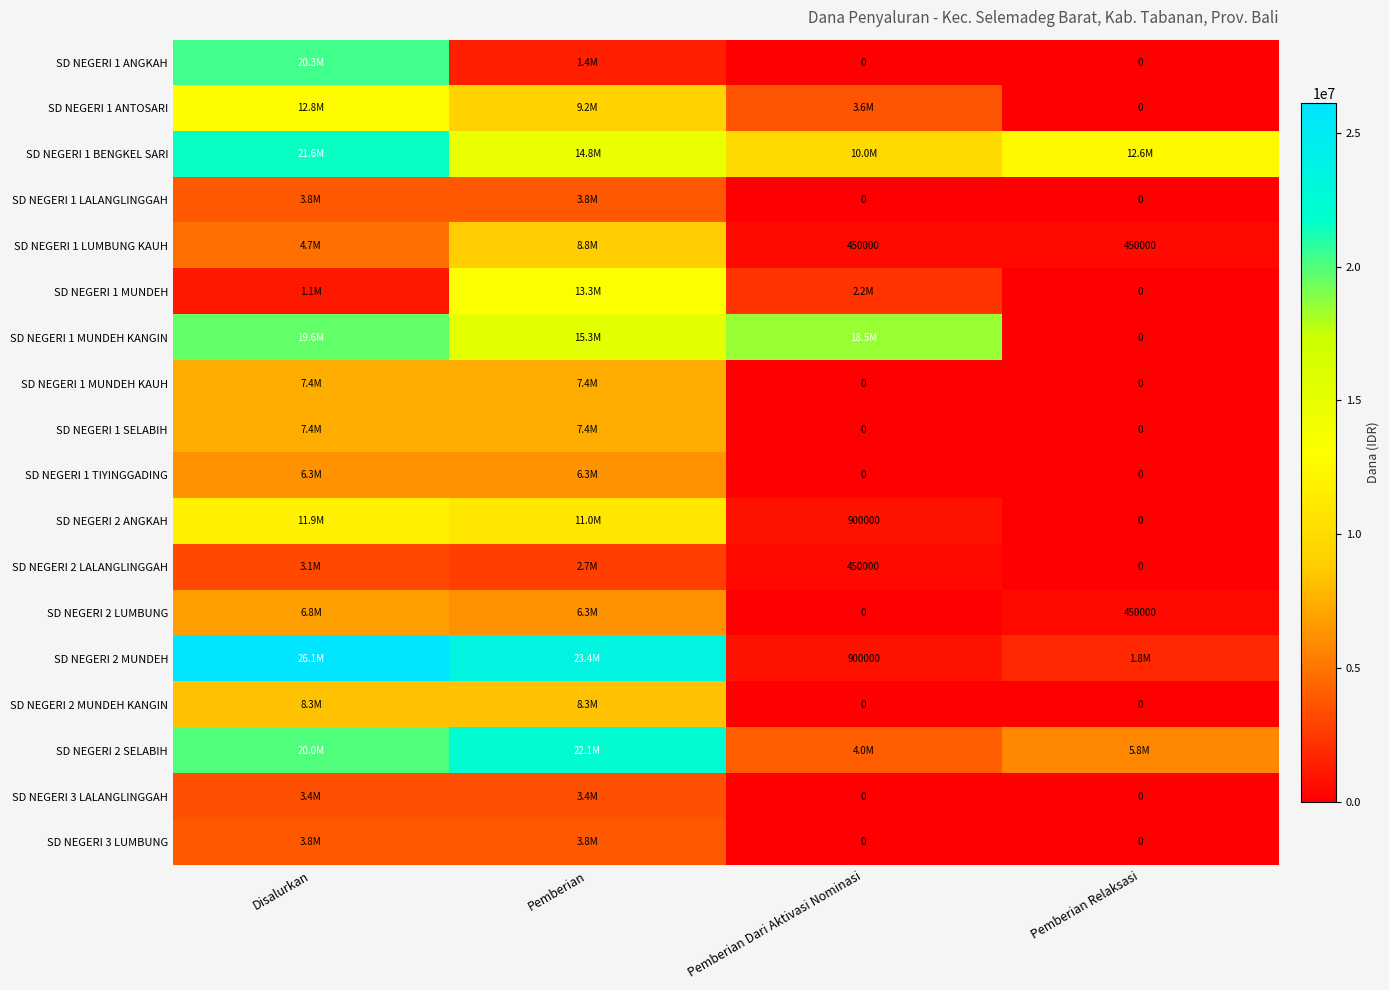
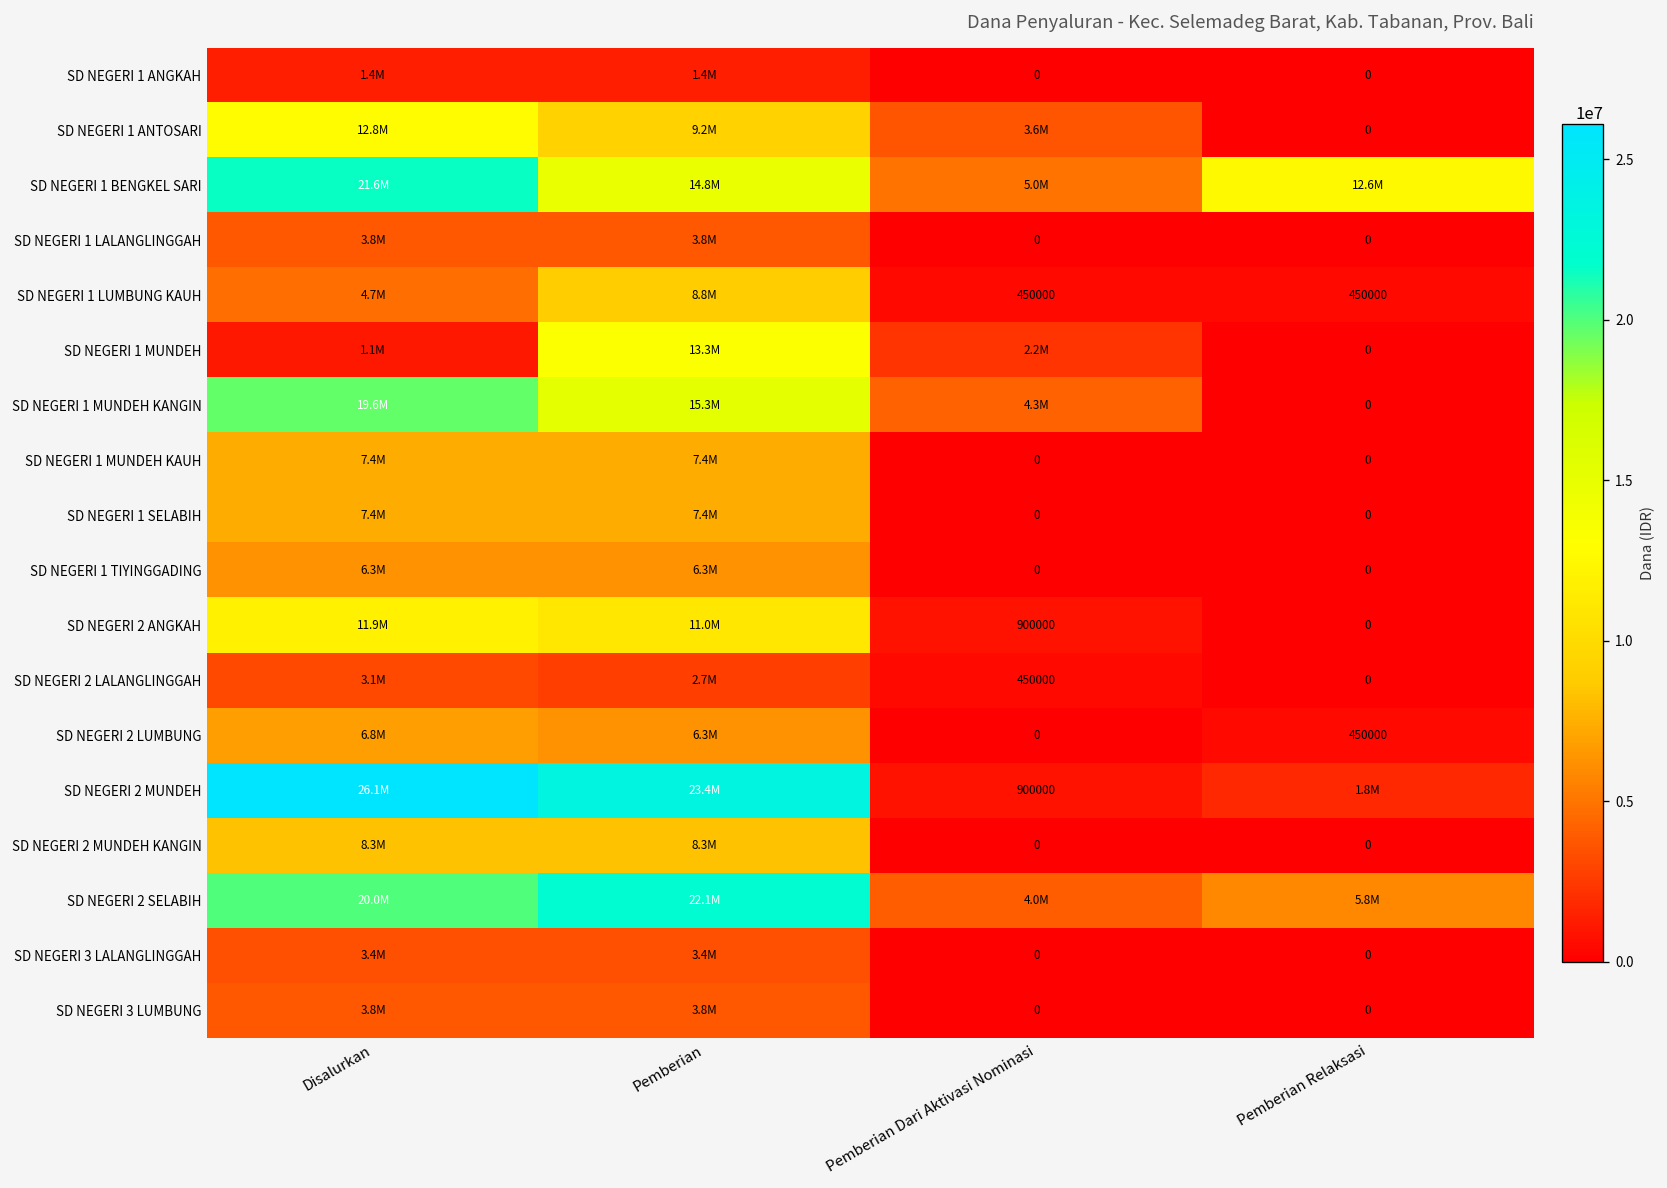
SD NEGERI 1 ANGKAH, Disalurkan: 20.3M -> 1.4M
SD NEGERI 1 BENGKEL SARI, Pemberian Dari Aktivasi Nominasi: 10.0M -> 5.0M
SD NEGERI 1 MUNDEH KANGIN, Pemberian Dari Aktivasi Nominasi: 18.5M -> 4.3M
